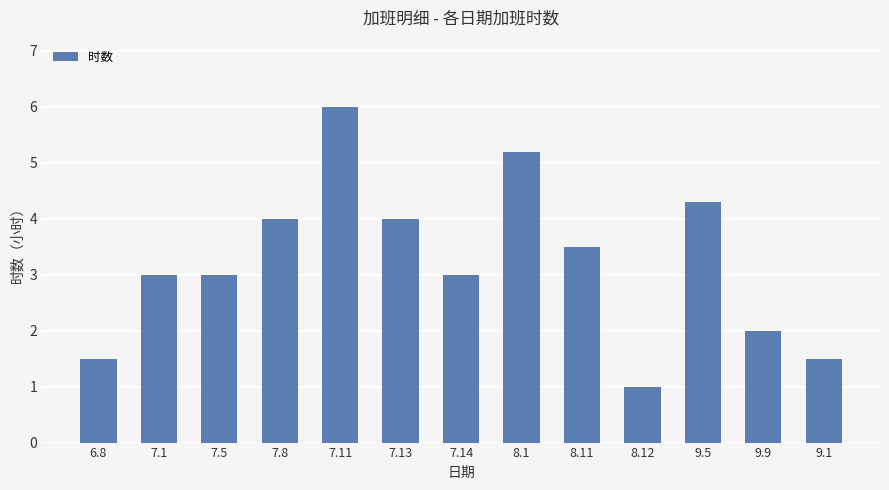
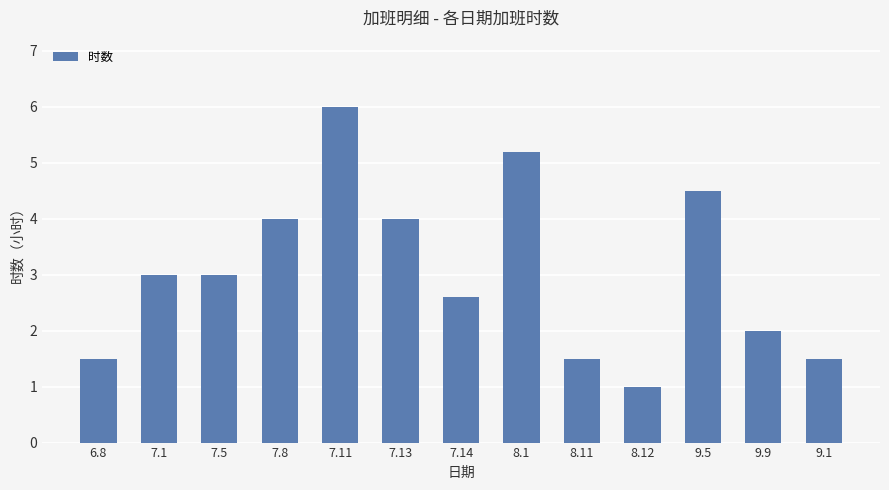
7.14: 3.0 -> 2.6
8.11: 3.5 -> 1.5
9.5: 4.3 -> 4.5
